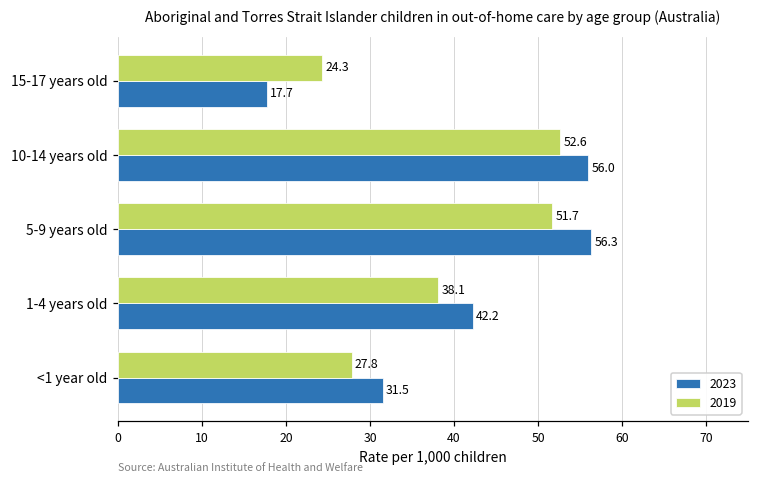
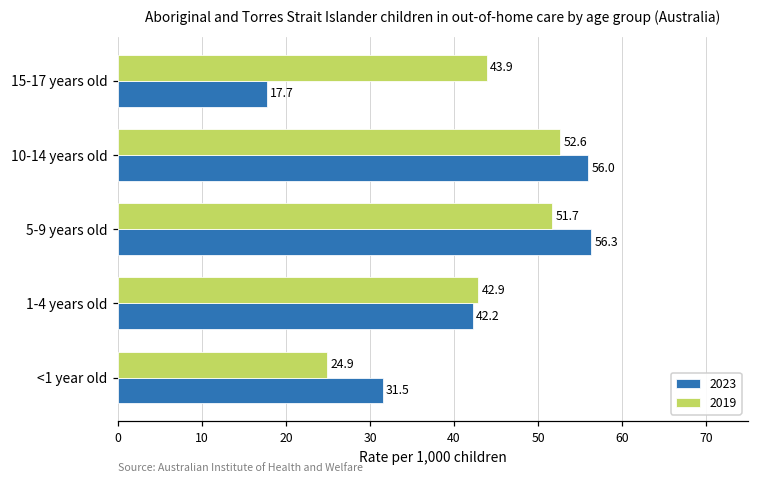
2019, 15-17 years old: 24.3 -> 43.9
2019, 1-4 years old: 38.1 -> 42.9
2019, <1 year old: 27.8 -> 24.9
